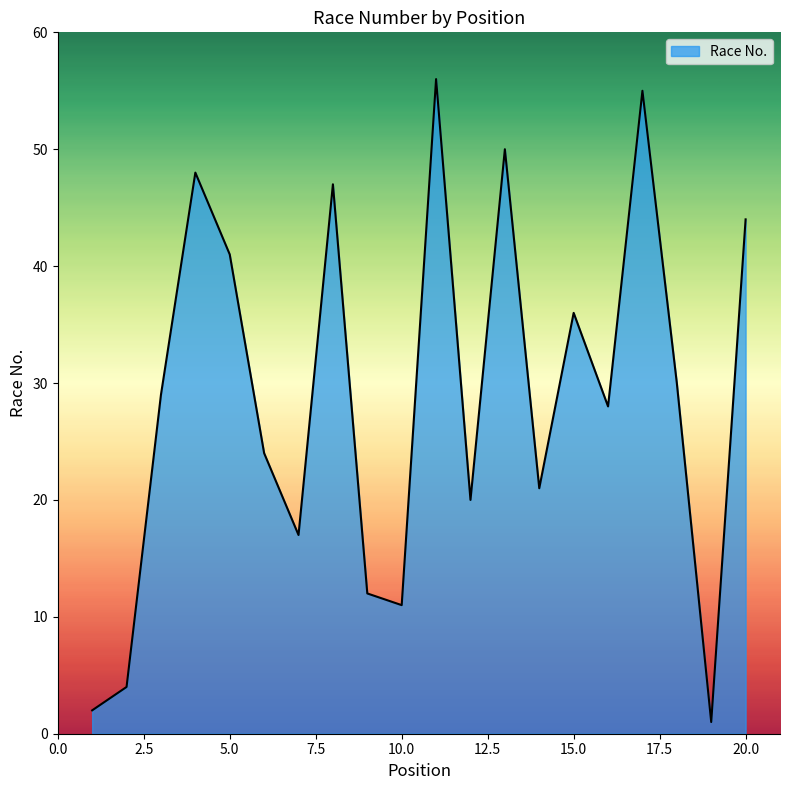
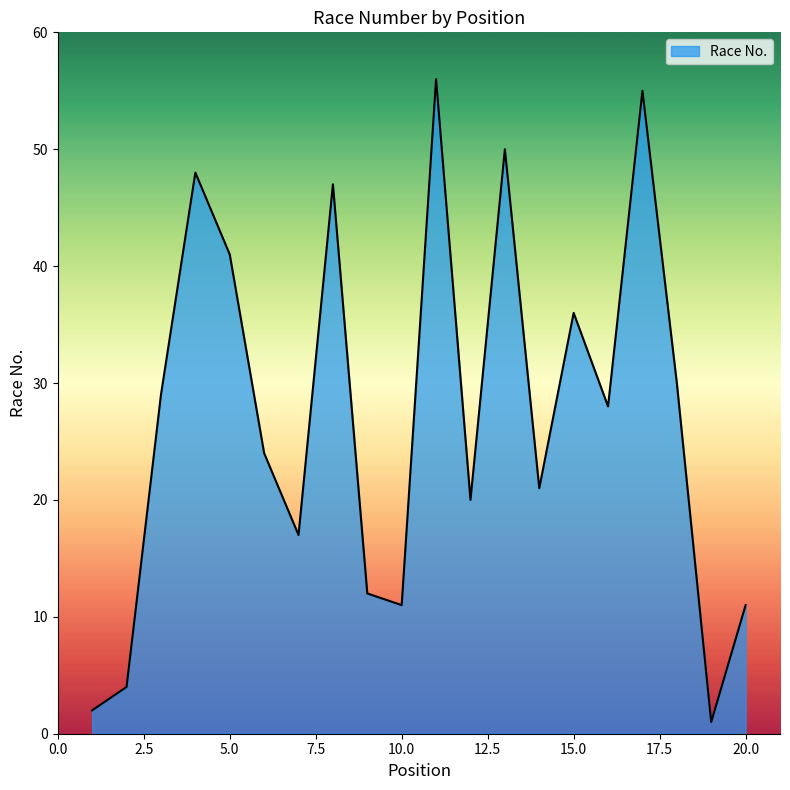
20.0: 44 -> 11
